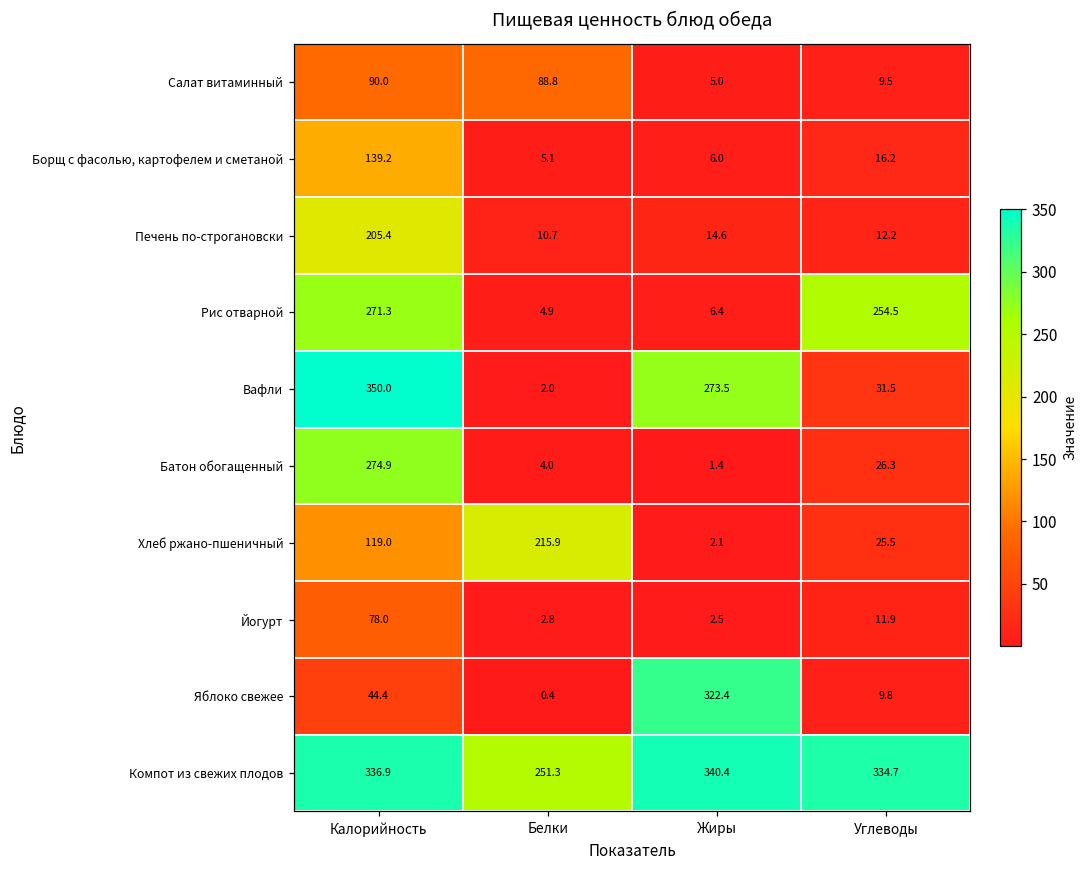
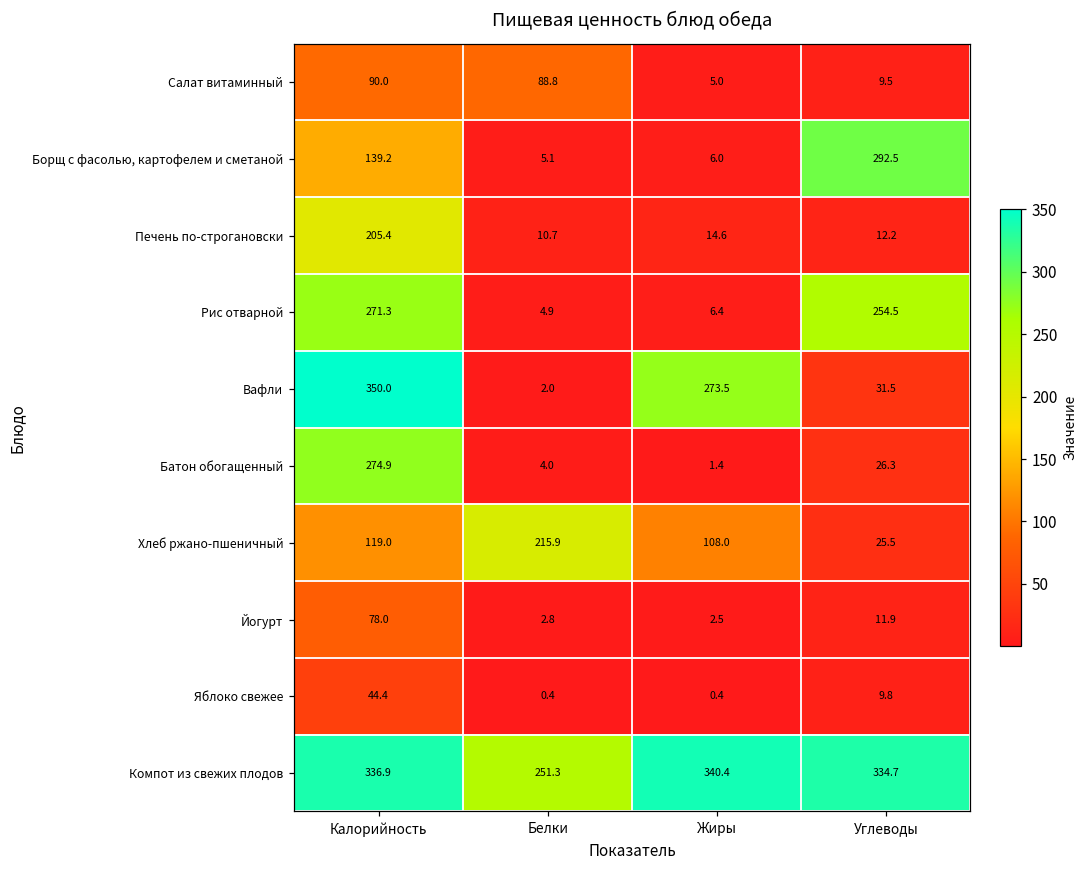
Борщ с фасолью, картофелем и сметаной, Углеводы: 16.2 -> 292.5
Хлеб ржано-пшеничный, Жиры: 2.1 -> 108.0
Яблоко свежее, Жиры: 322.4 -> 0.4
